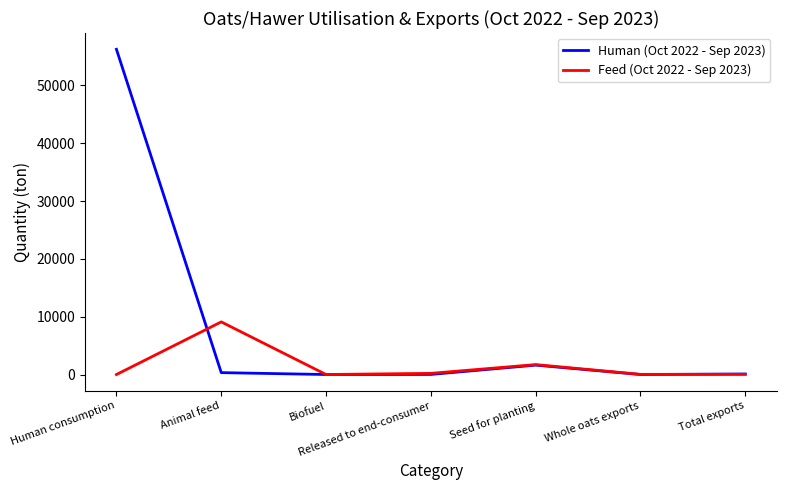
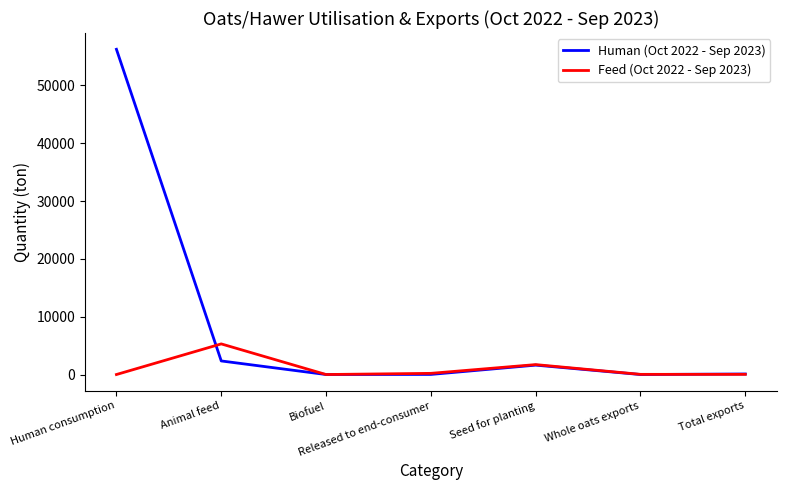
Human (Oct 2022 - Sep 2023), Animal feed: 0 -> 2000
Feed (Oct 2022 - Sep 2023), Animal feed: 9000 -> 5000
